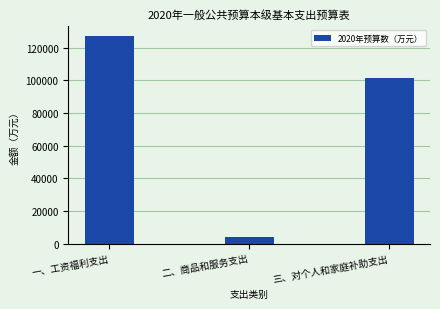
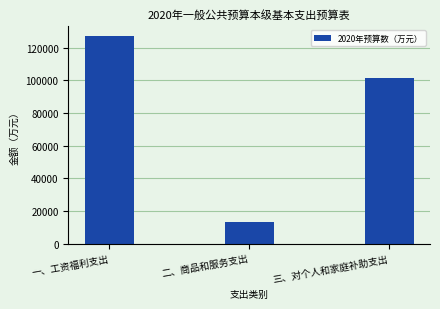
二、商品和服务支出: 4000 -> 13000
